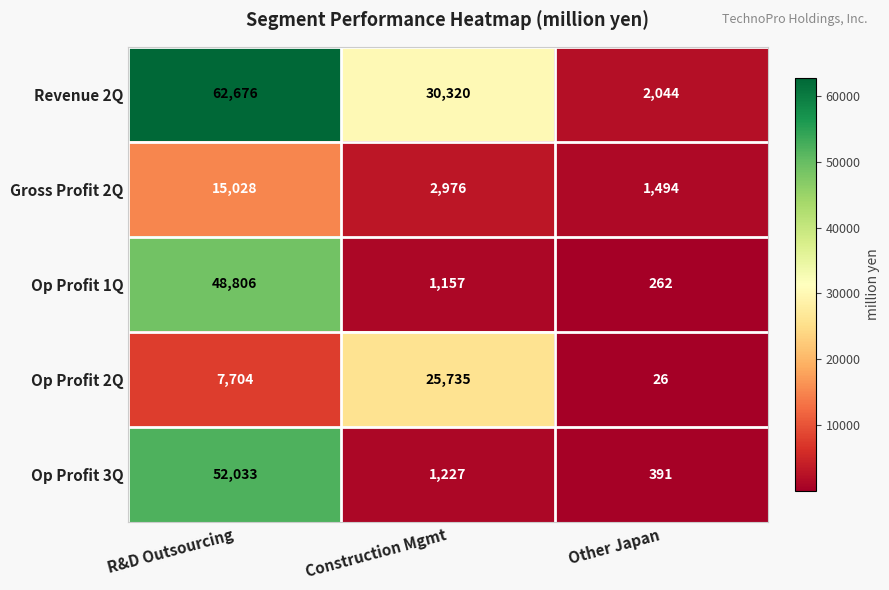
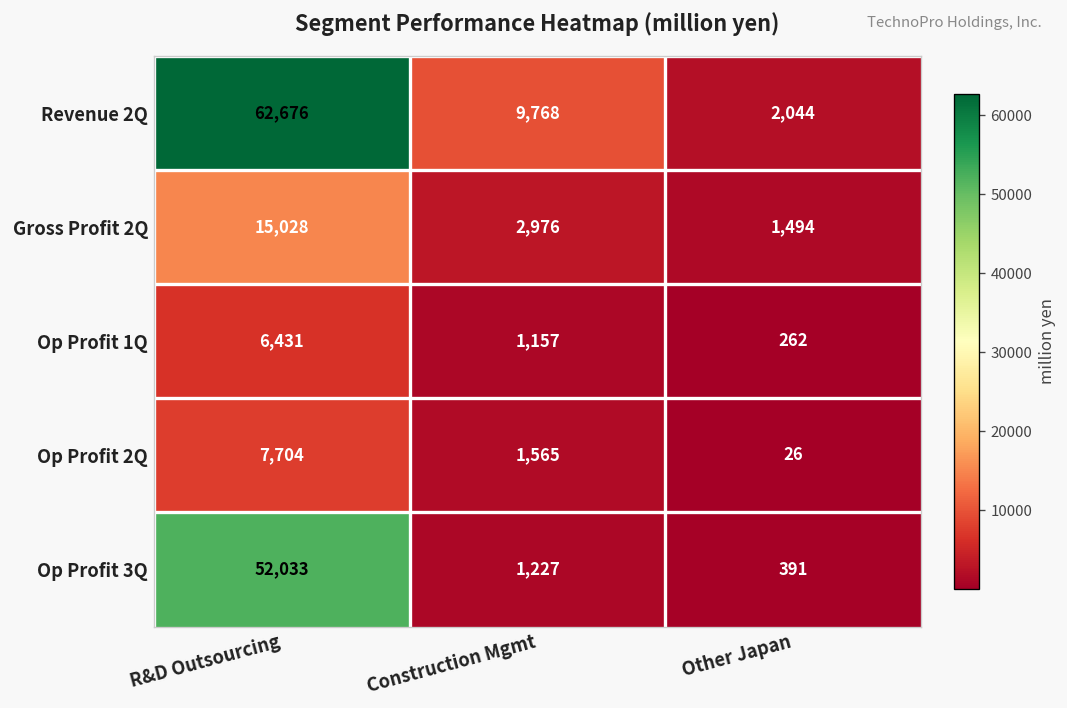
Revenue 2Q, Construction Mgmt: 30,320 -> 9,768
Op Profit 1Q, R&D Outsourcing: 48,806 -> 6,431
Op Profit 2Q, Construction Mgmt: 25,735 -> 1,565
